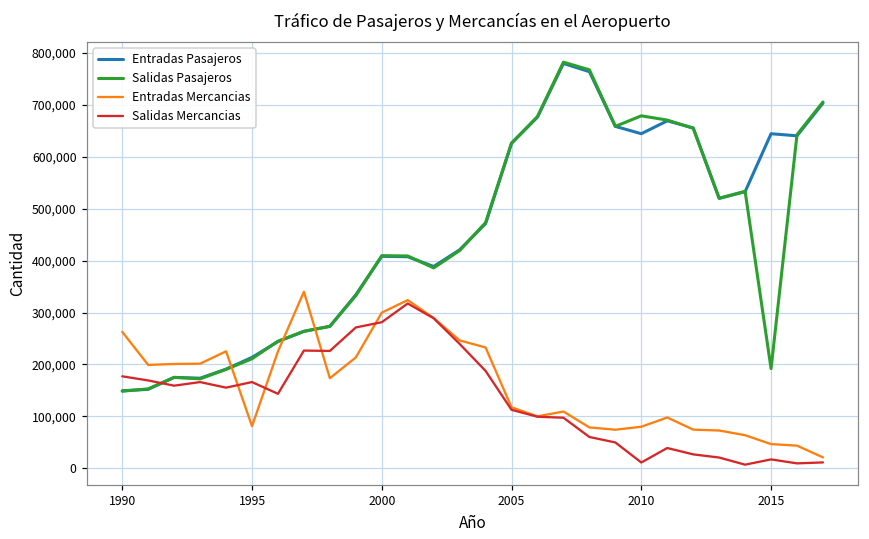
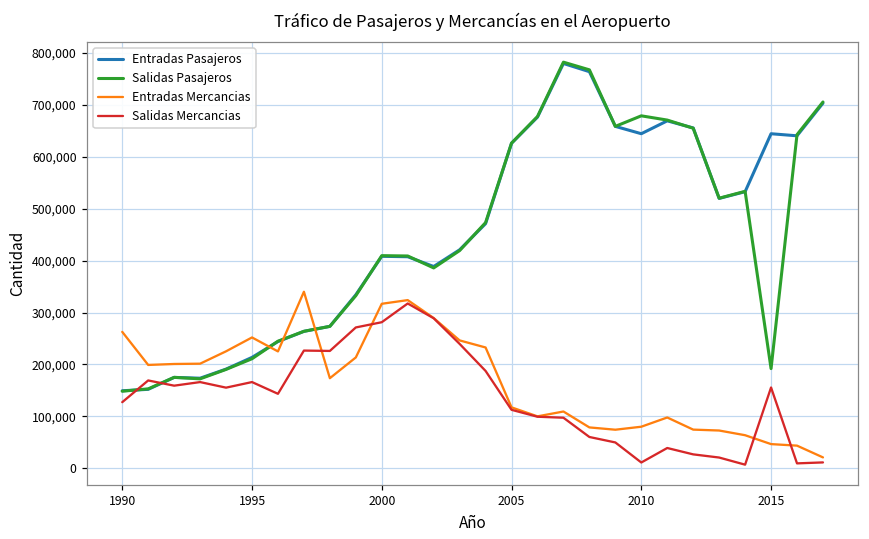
Salidas Mercancias, 1990: 180,000 -> 130,000
Entradas Mercancias, 1995: 80,000 -> 250,000
Entradas Mercancias, 2000: 300,000 -> 320,000
Salidas Mercancias, 2015: 20,000 -> 160,000
